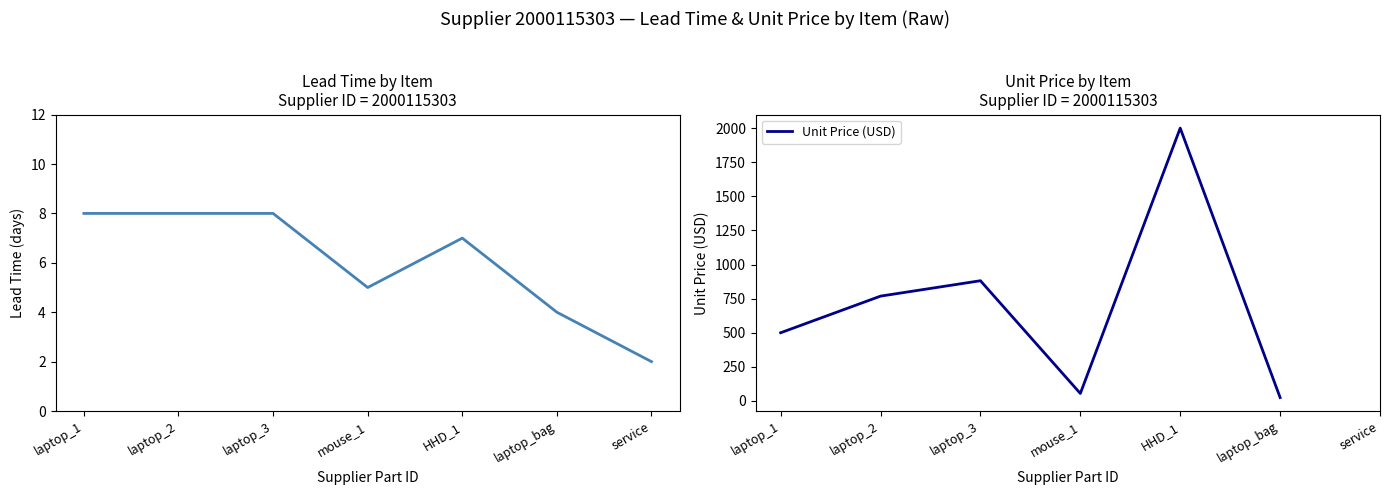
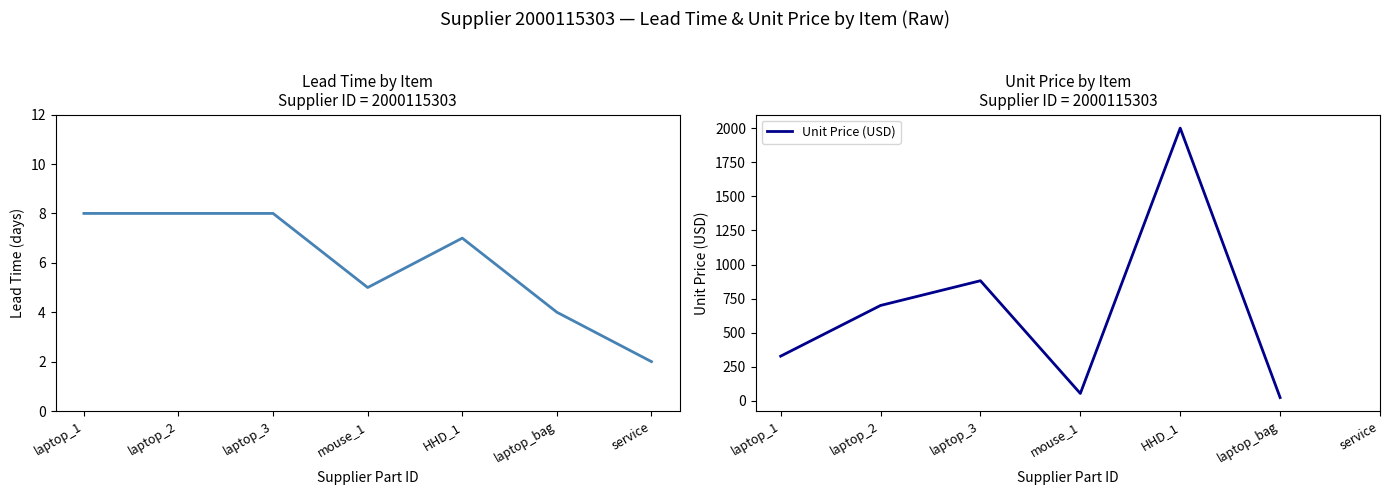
Unit Price by Item Supplier ID = 2000115303, laptop_1: 500 -> 330
Unit Price by Item Supplier ID = 2000115303, laptop_2: 770 -> 700
